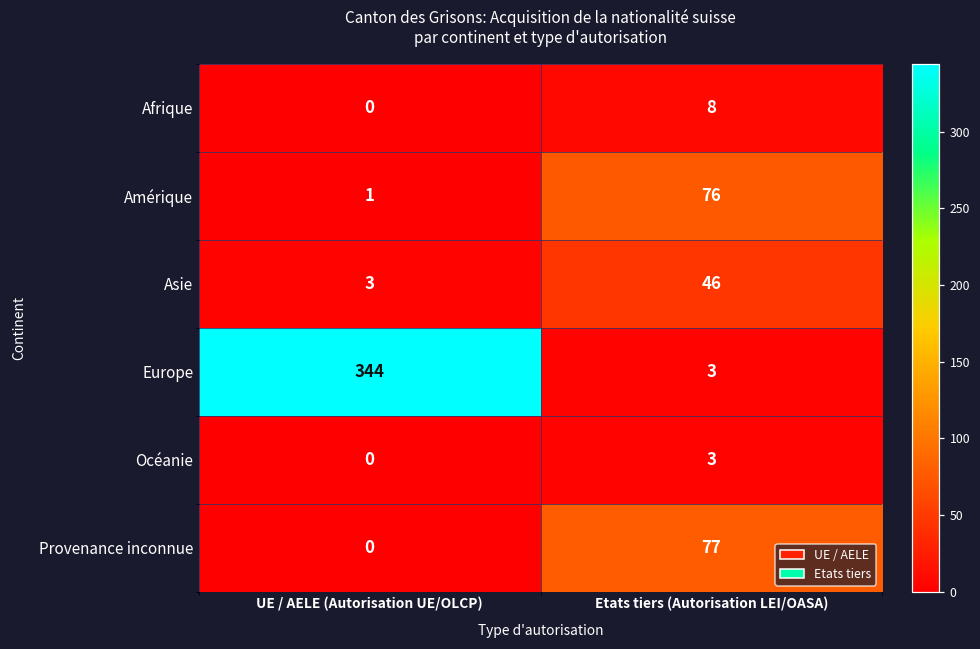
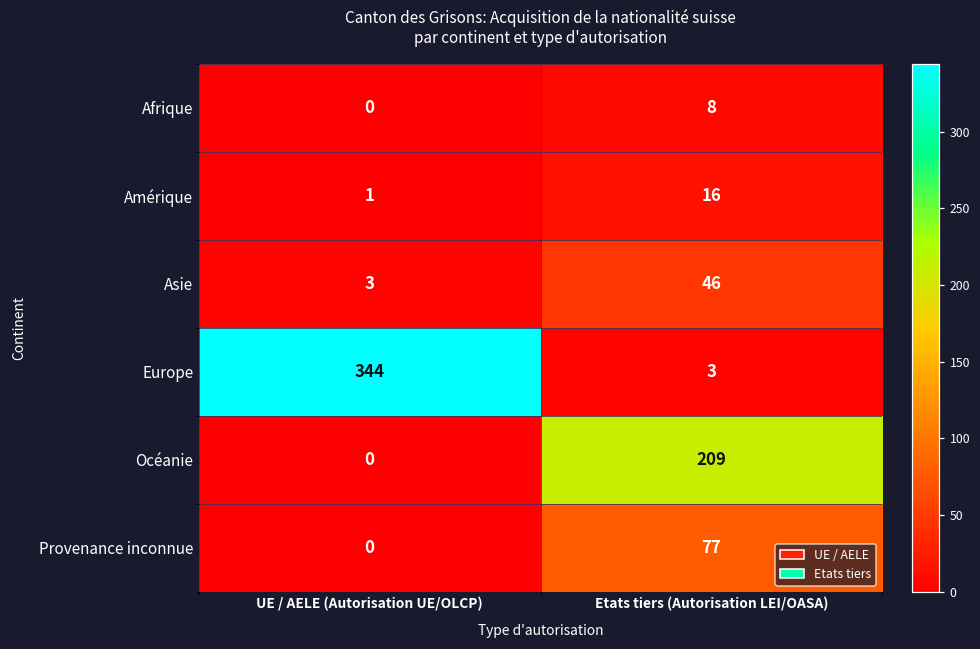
Amérique, Etats tiers (Autorisation LEI/OASA): 76 -> 16
Océanie, Etats tiers (Autorisation LEI/OASA): 3 -> 209
